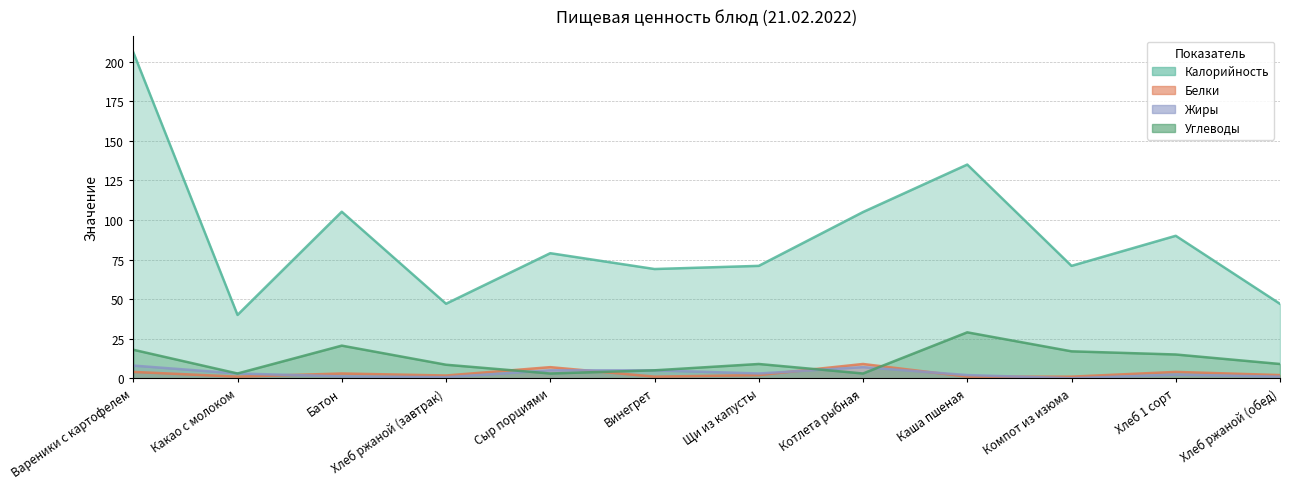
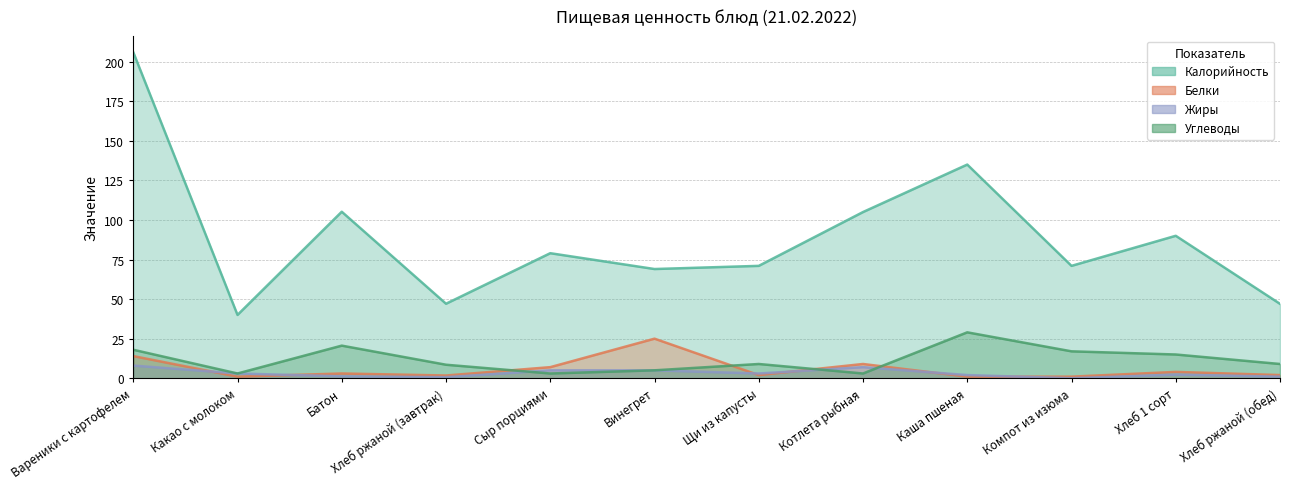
Белки, Вареники с картофелем: 4 -> 14
Белки, Винегрет: 1 -> 25
